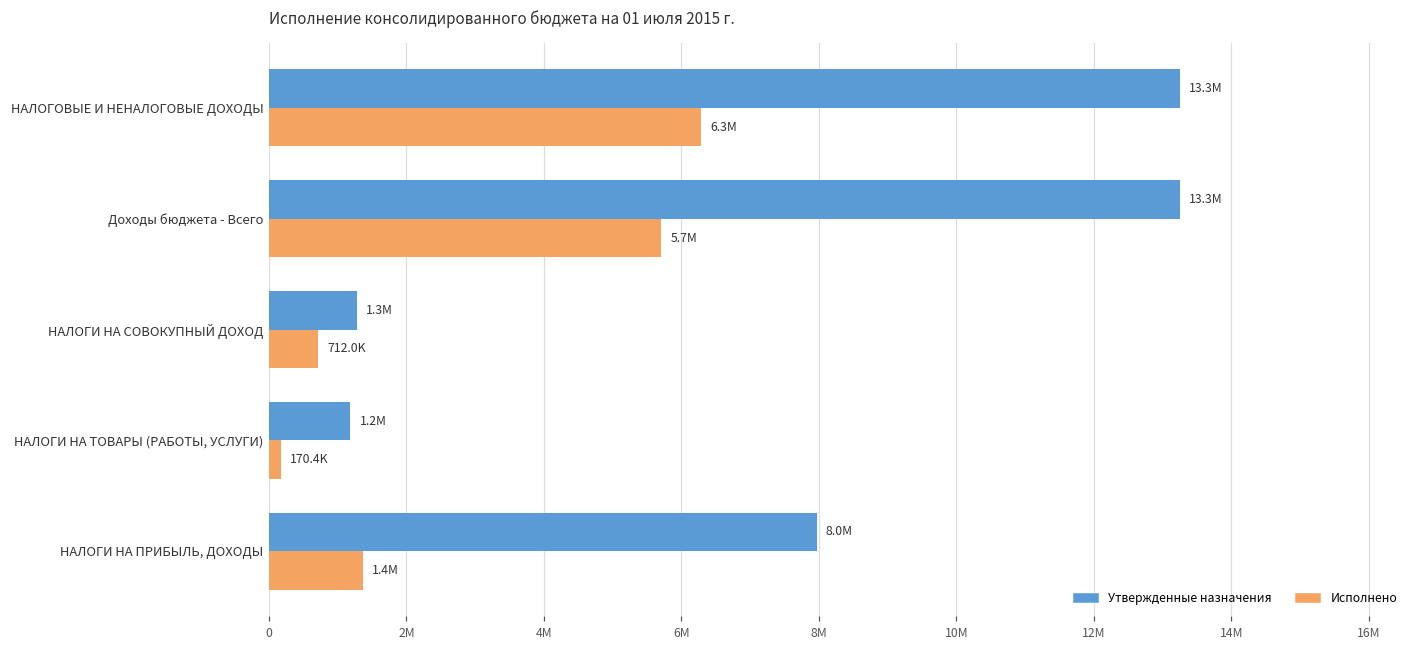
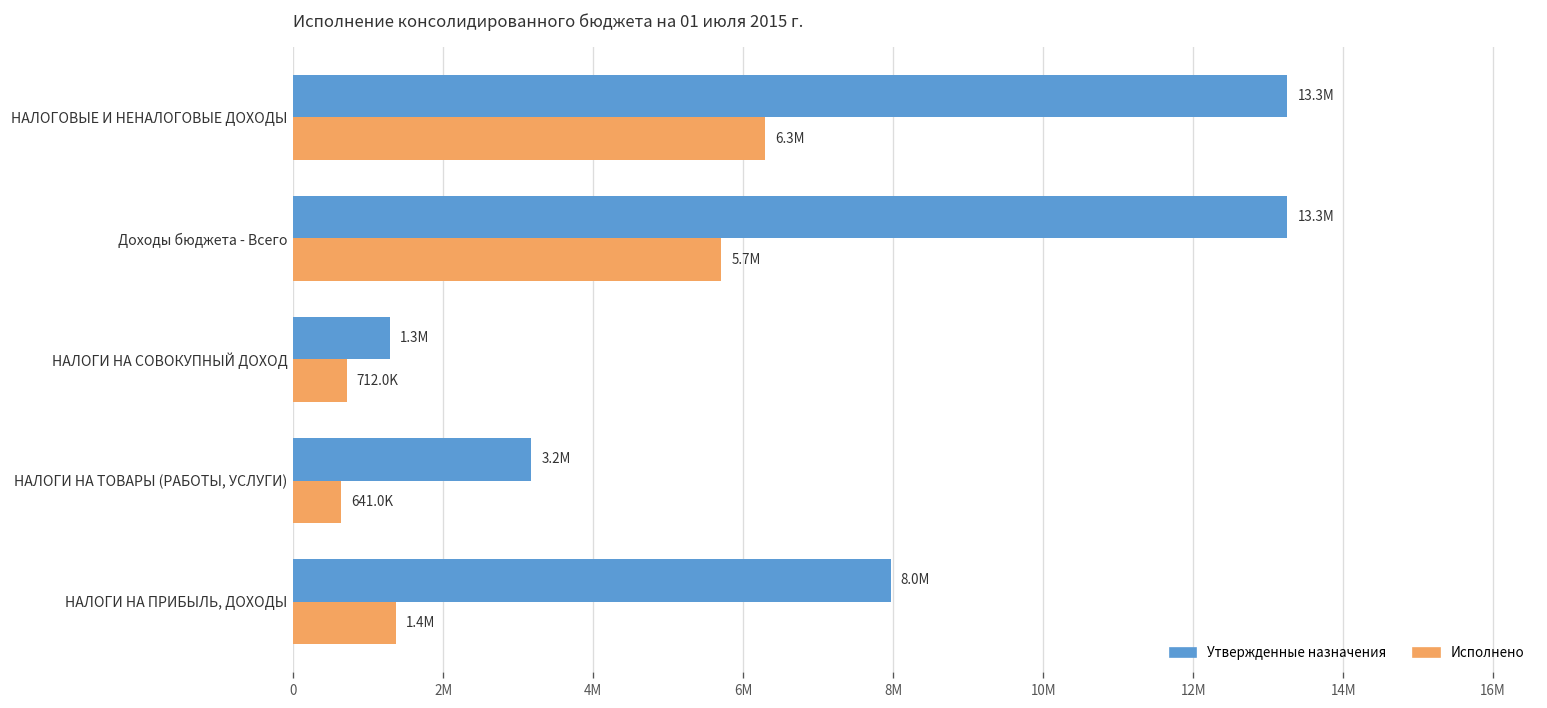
Утвержденные назначения, НАЛОГИ НА ТОВАРЫ (РАБОТЫ, УСЛУГИ): 1.2M -> 3.2M
Исполнено, НАЛОГИ НА ТОВАРЫ (РАБОТЫ, УСЛУГИ): 170.4K -> 641.0K
